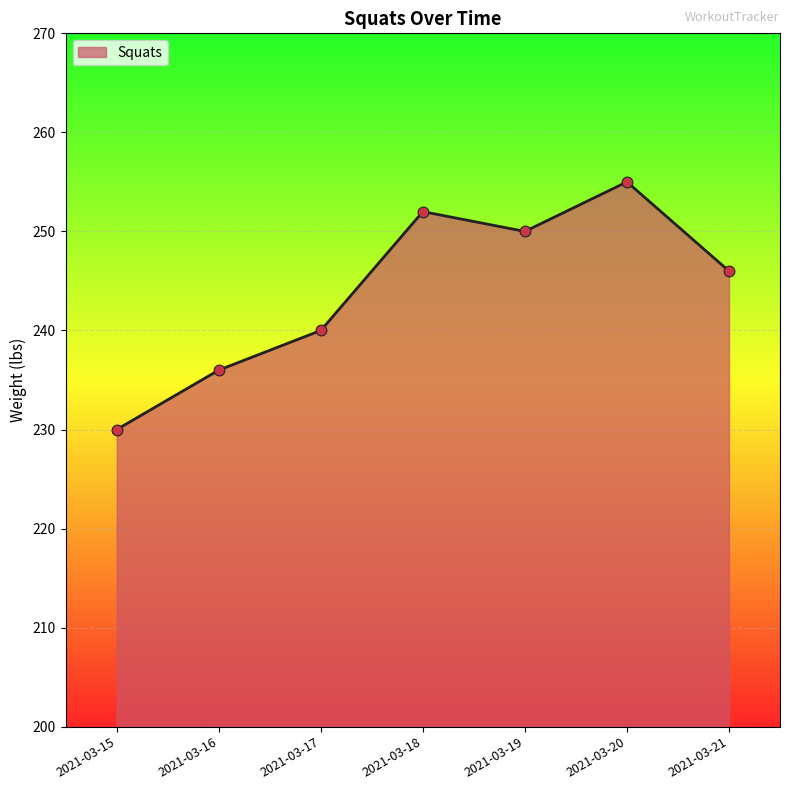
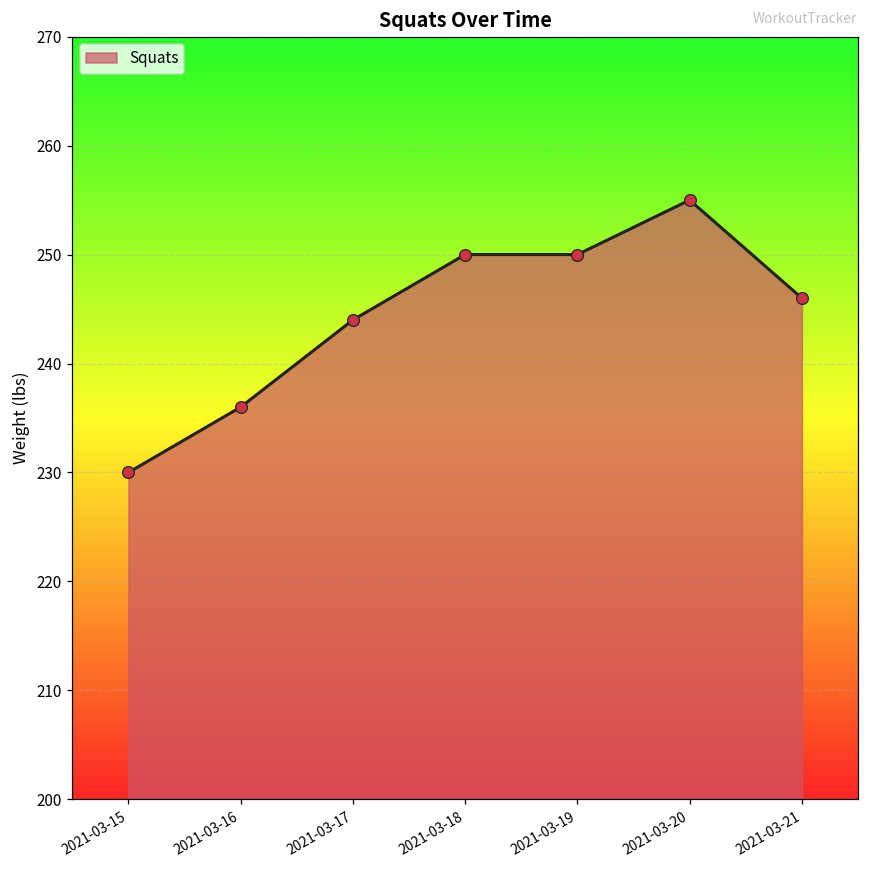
2021-03-17: 240 -> 244
2021-03-18: 252 -> 250
